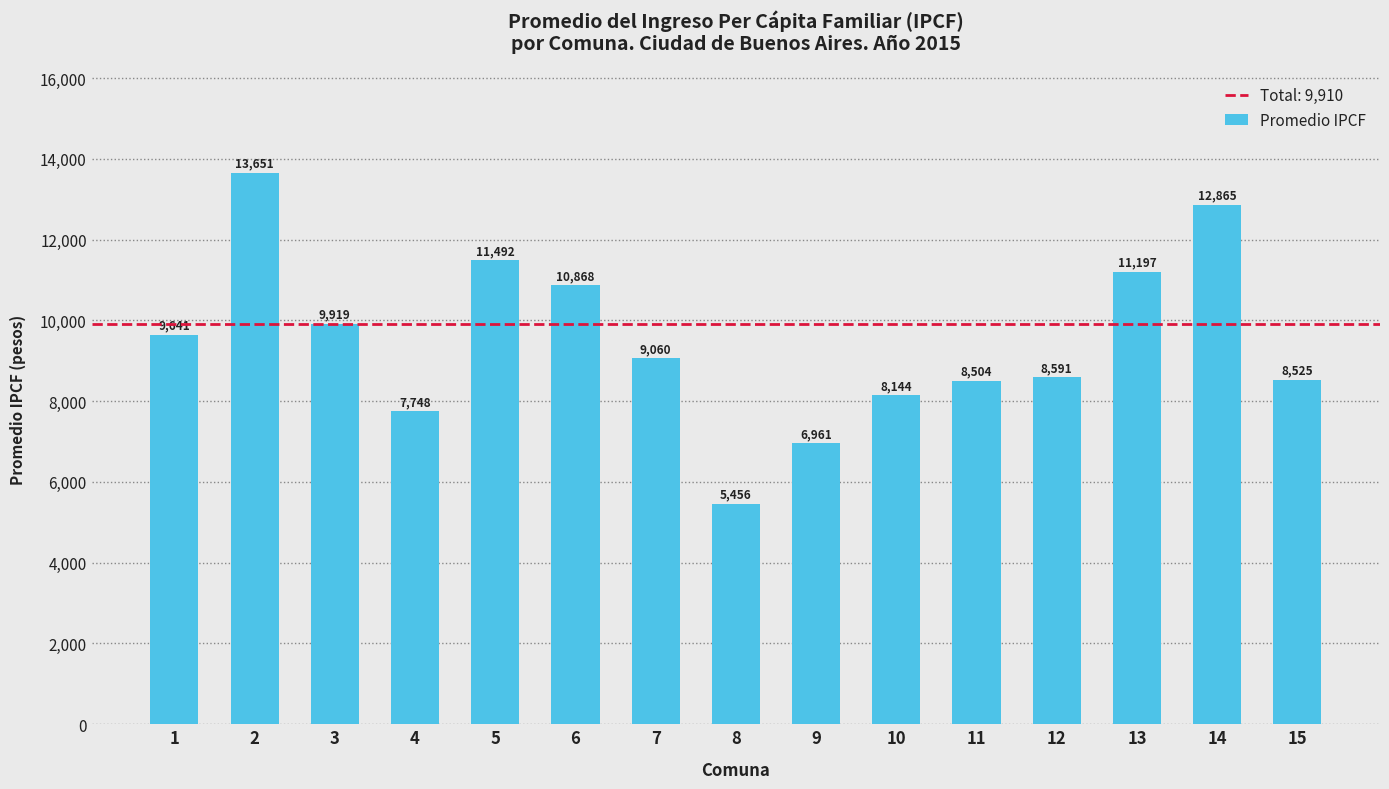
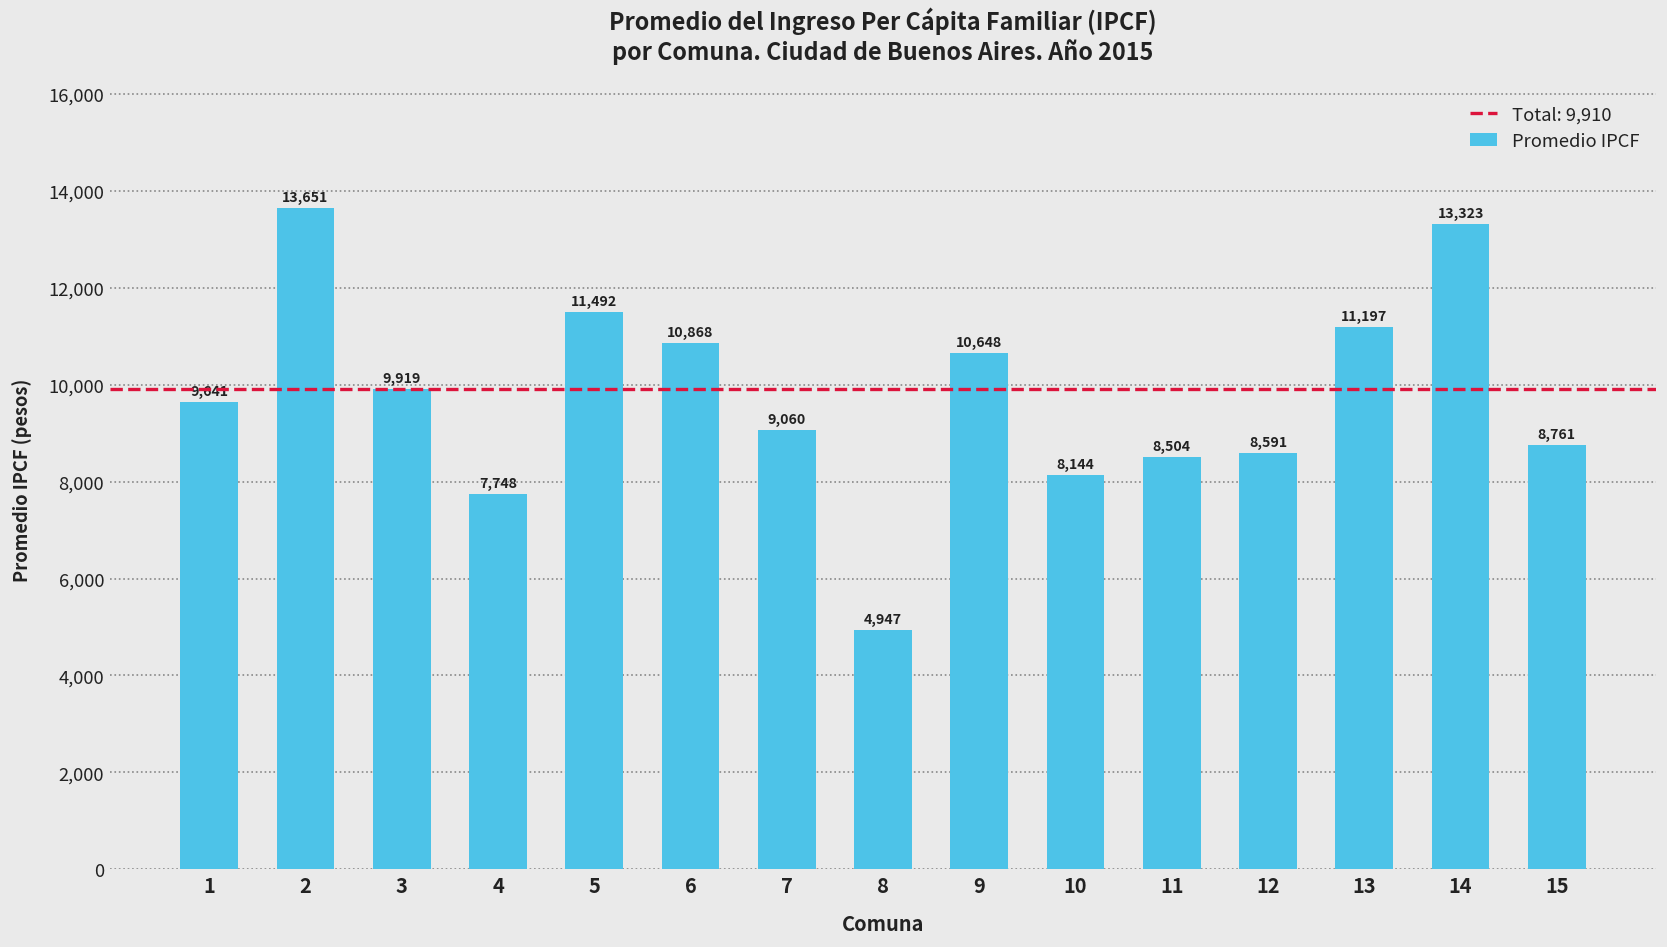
8: 5,456 -> 4,947
9: 6,961 -> 10,648
14: 12,865 -> 13,323
15: 8,525 -> 8,761
